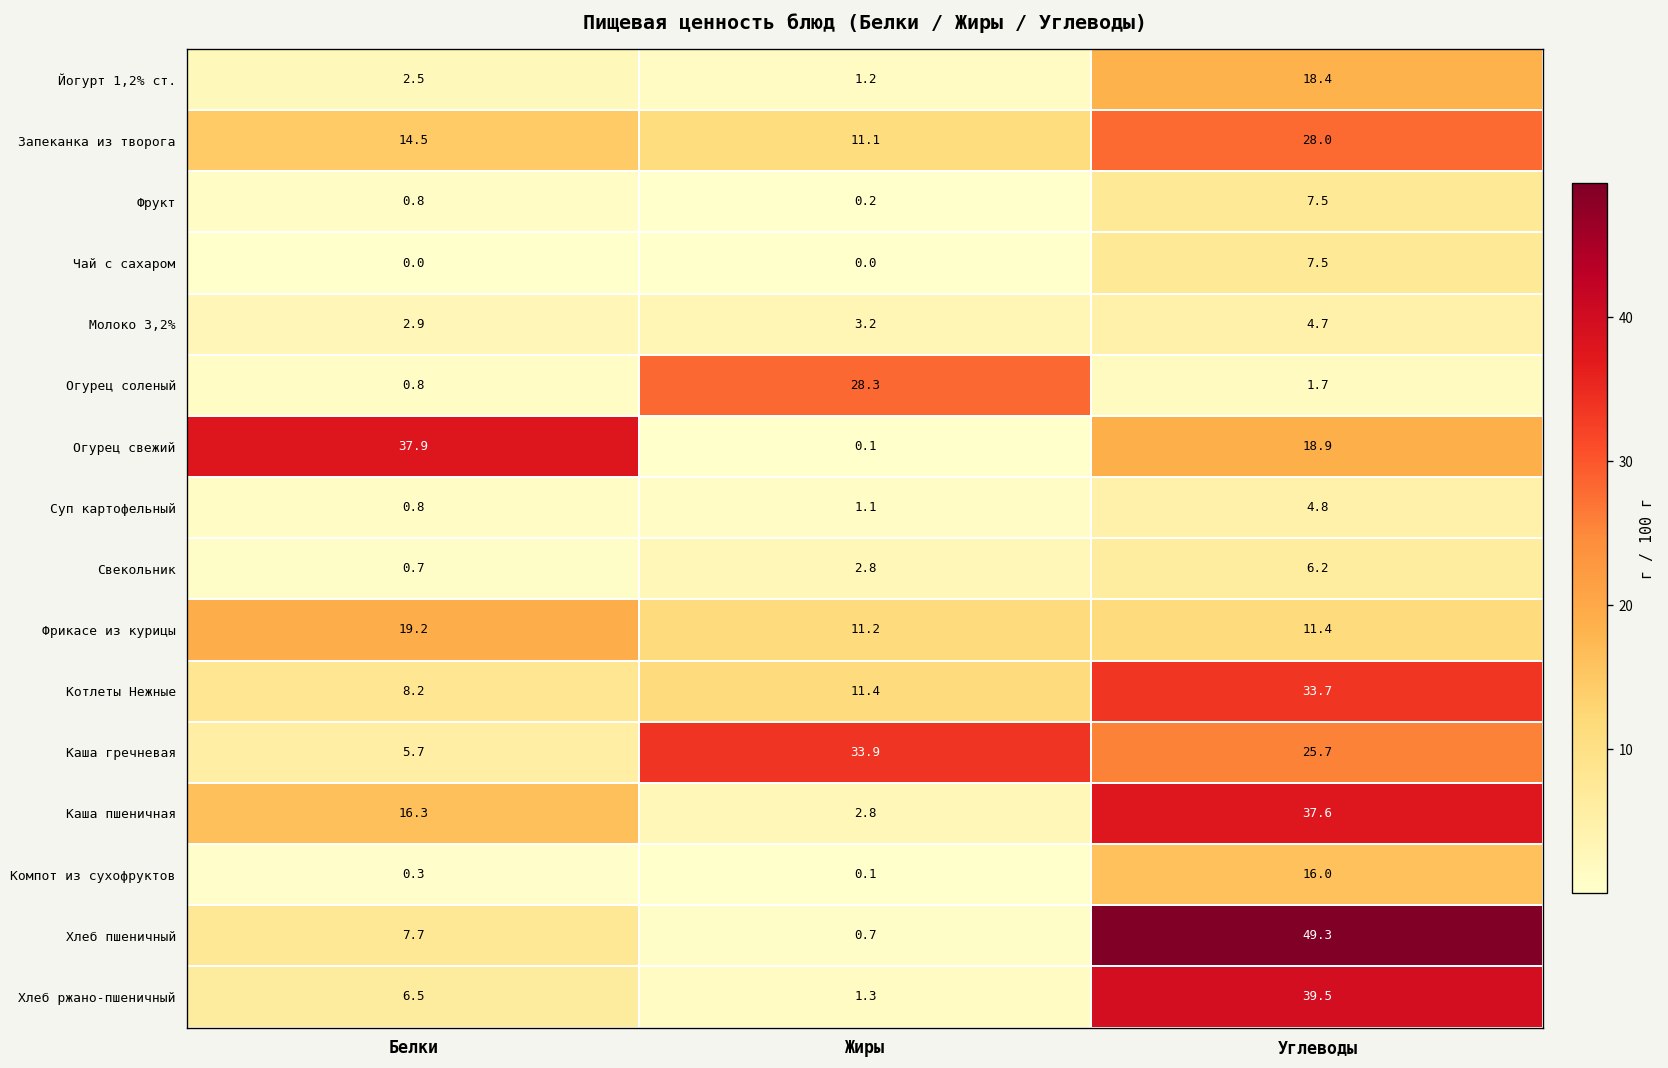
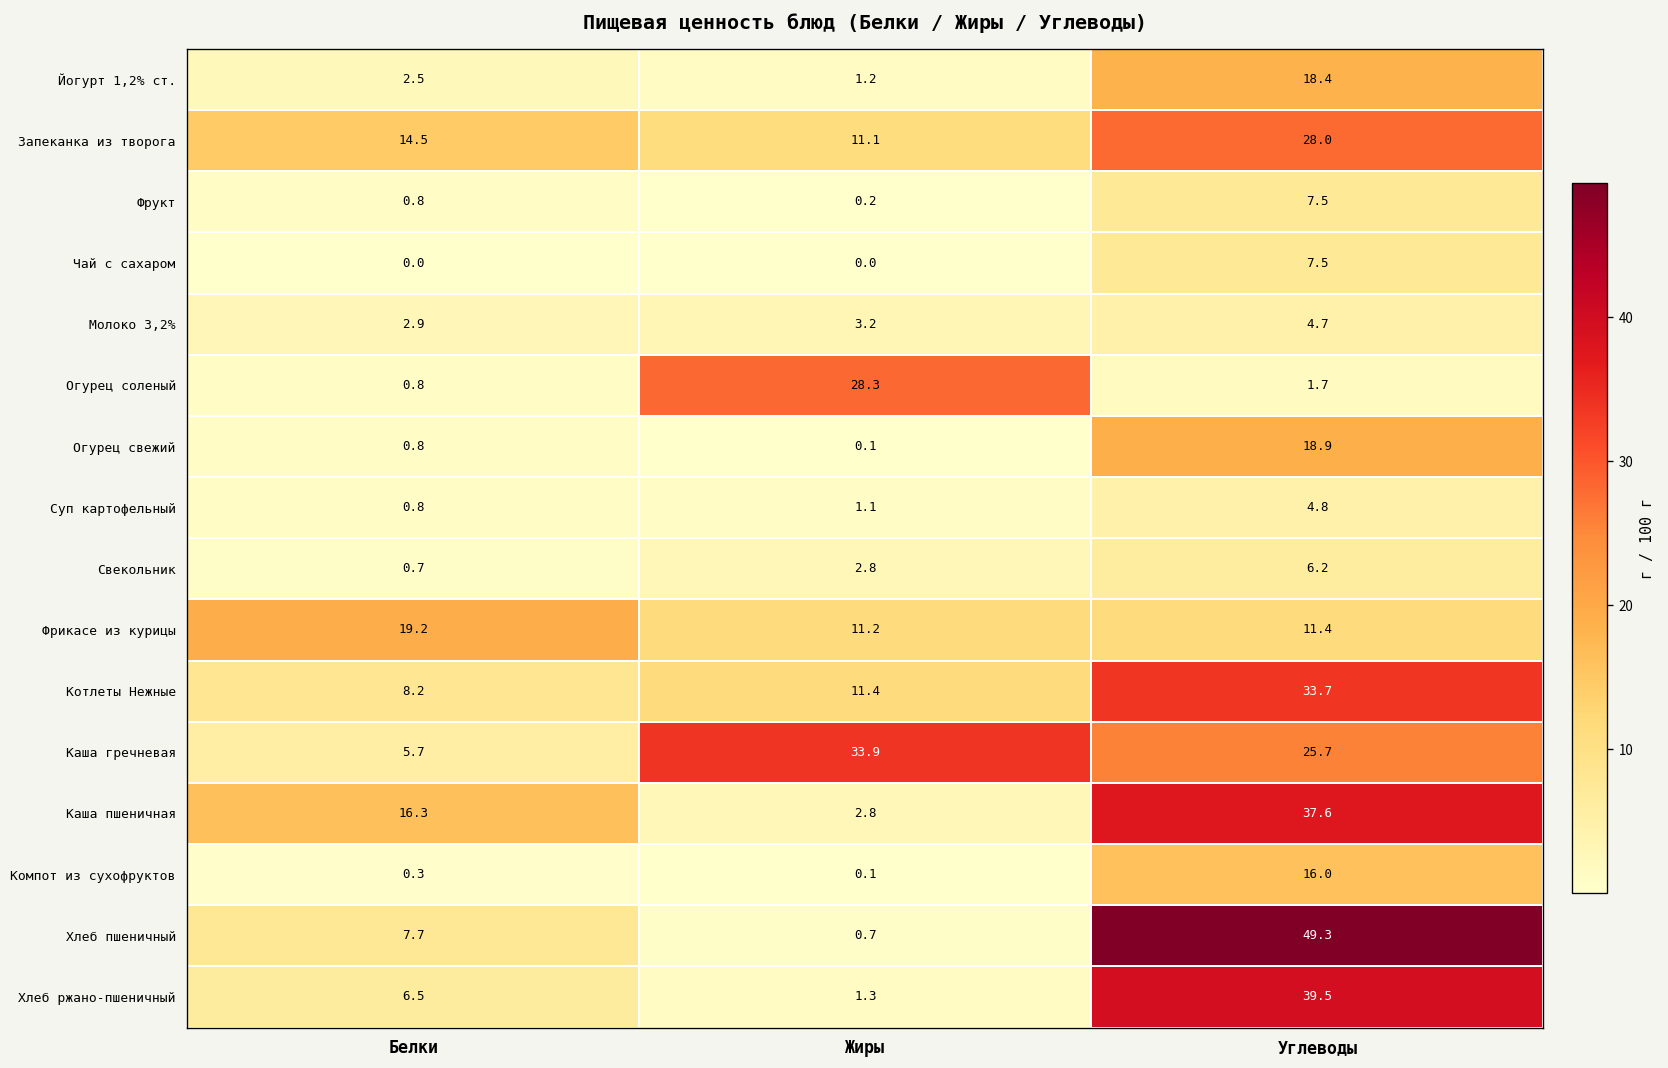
Огурец свежий, Белки: 37.9 -> 0.8
